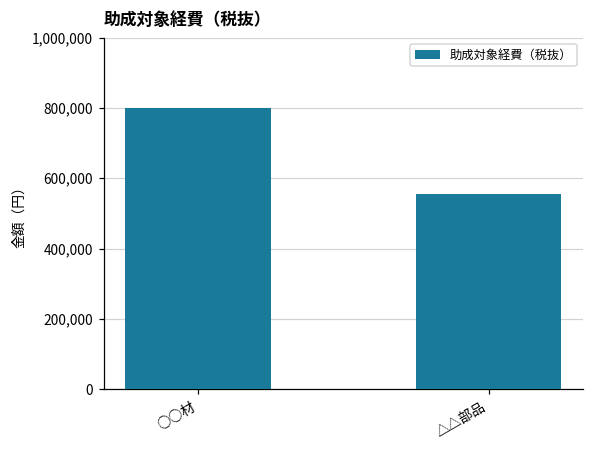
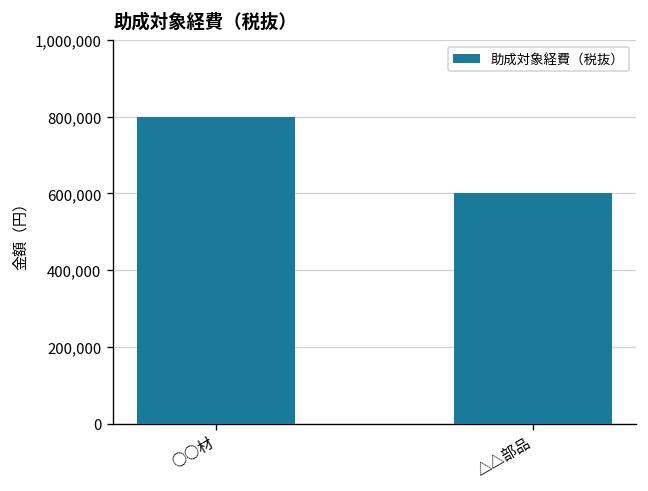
△△部品: 550,000 -> 600,000
